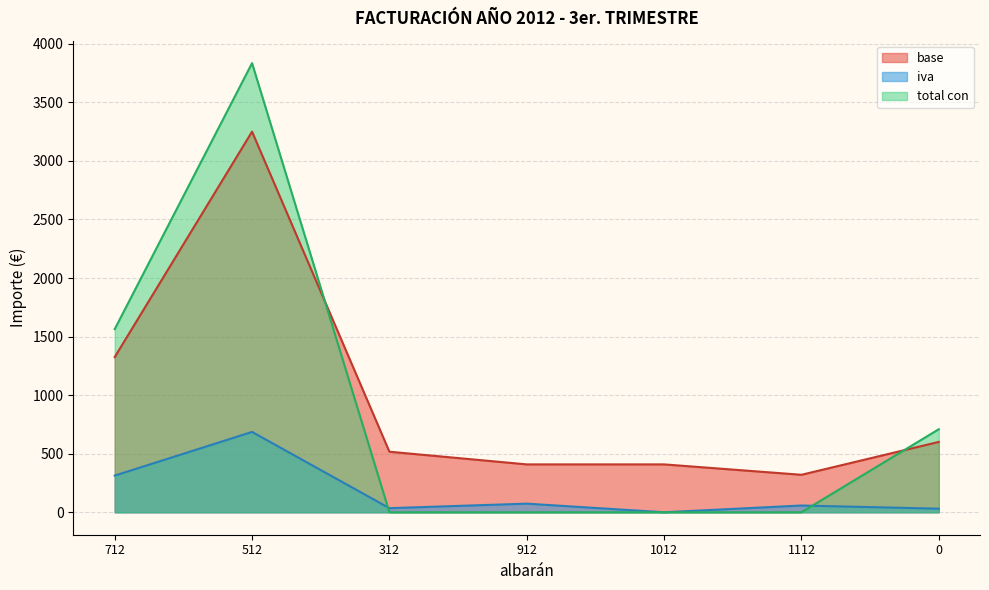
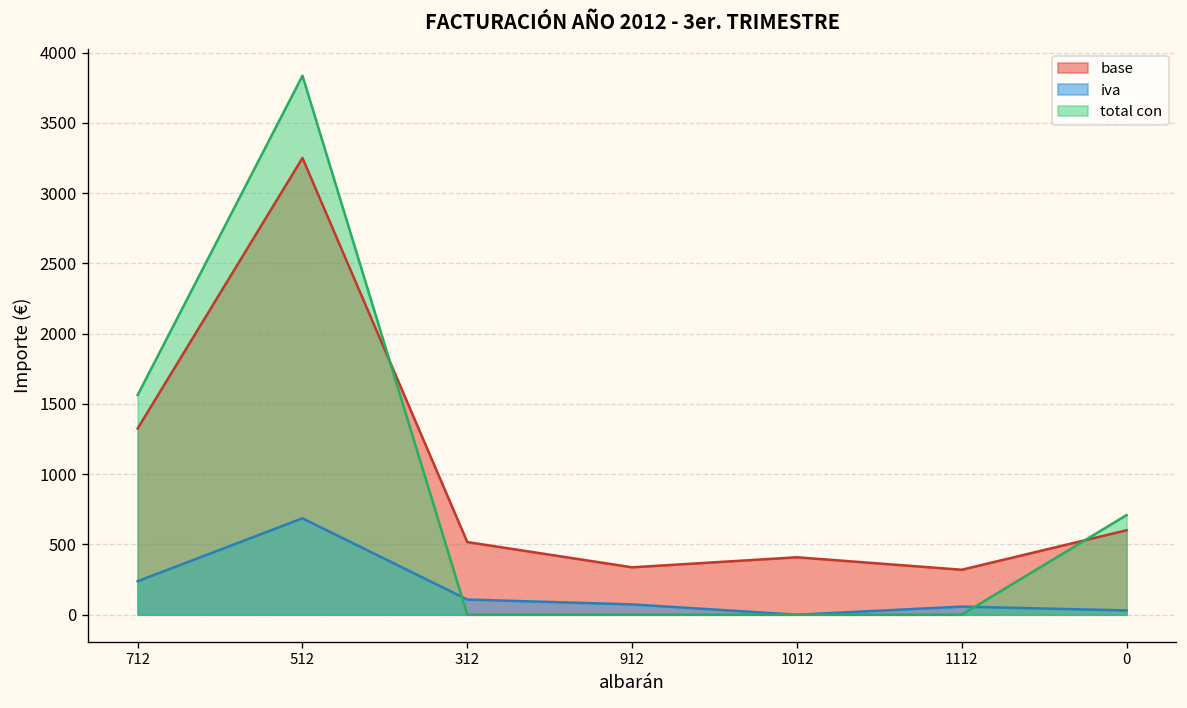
iva, 712: 310 -> 240
iva, 312: 40 -> 110
base, 912: 410 -> 340
